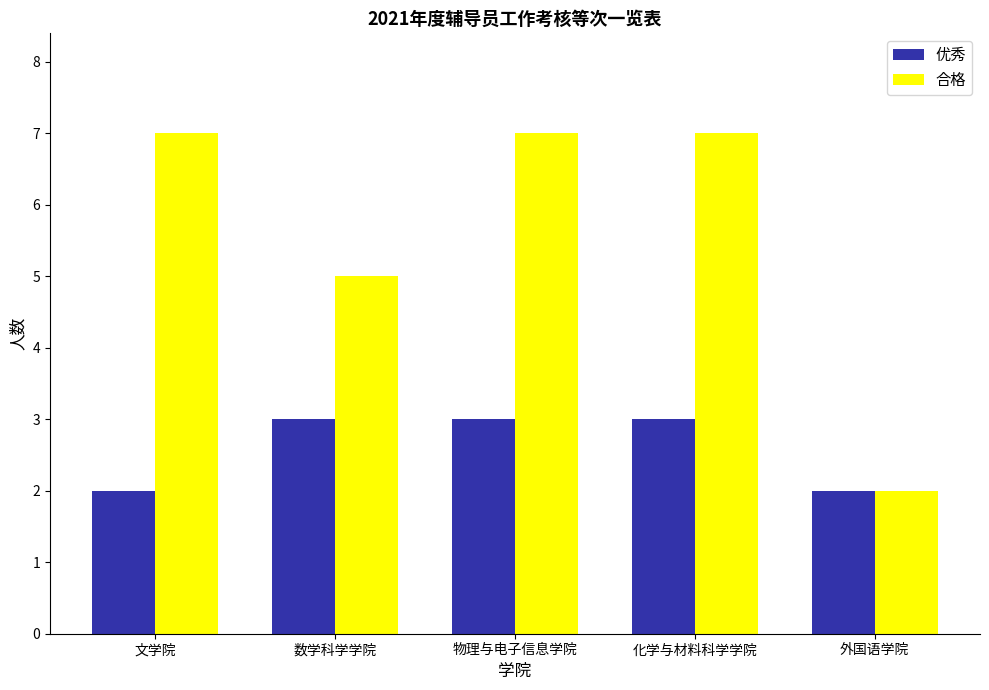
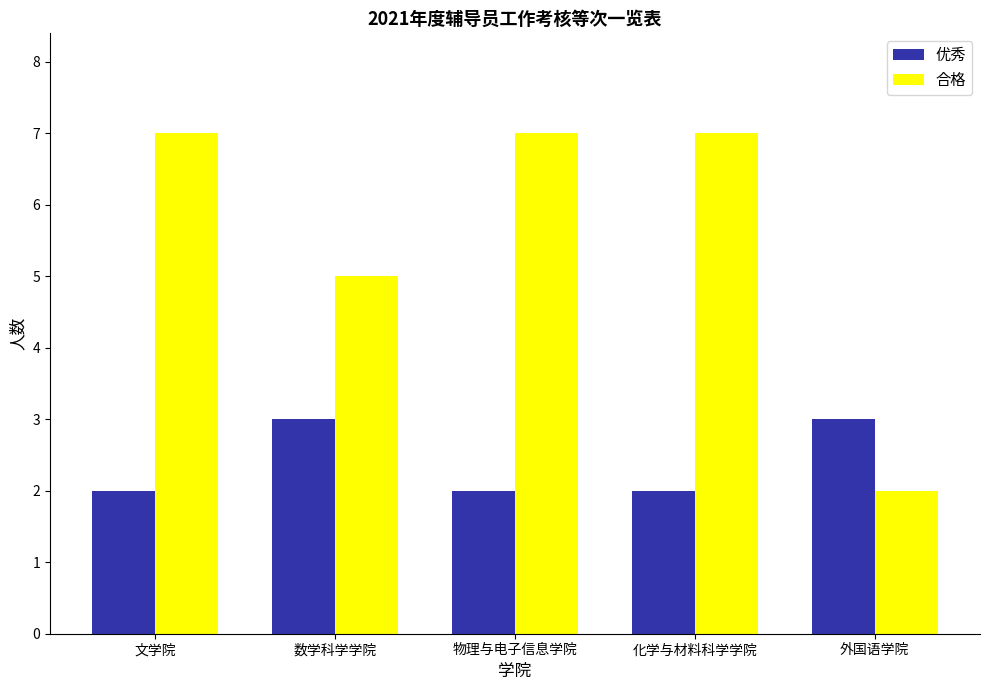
优秀, 物理与电子信息学院: 3 -> 2
优秀, 化学与材料科学学院: 3 -> 2
优秀, 外国语学院: 2 -> 3
